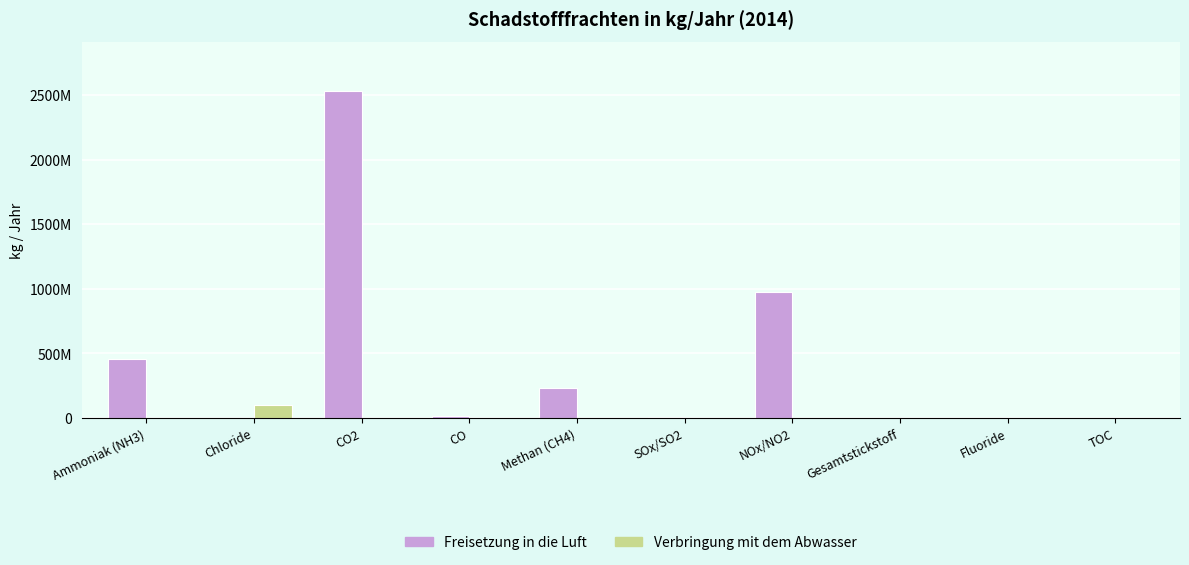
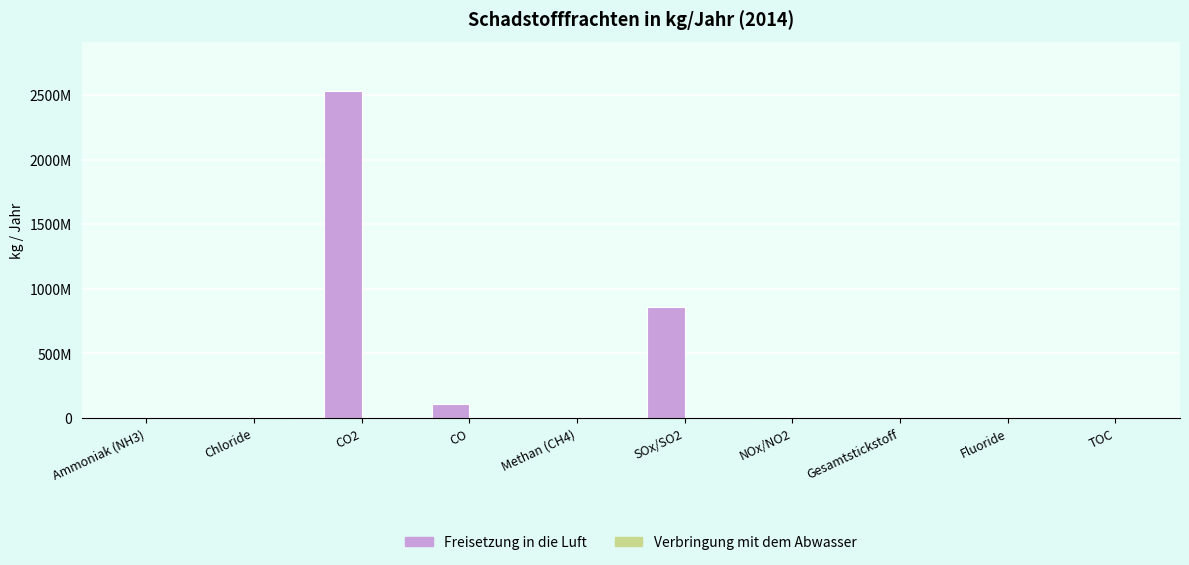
Freisetzung in die Luft, Ammoniak (NH3): 450000000 -> 0
Verbringung mit dem Abwasser, Chloride: 100000000 -> 0
Freisetzung in die Luft, CO: 10000000 -> 110000000
Freisetzung in die Luft, Methan (CH4): 230000000 -> 0
Freisetzung in die Luft, SOx/SO2: 0 -> 860000000
Freisetzung in die Luft, NOx/NO2: 970000000 -> 0
